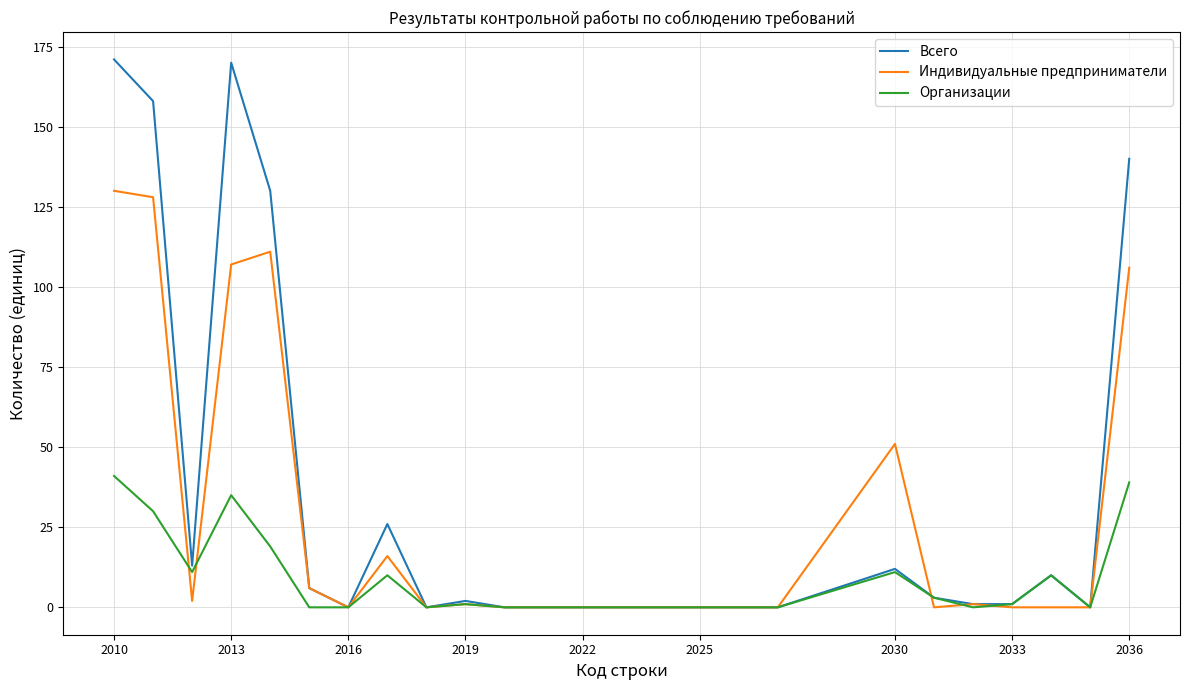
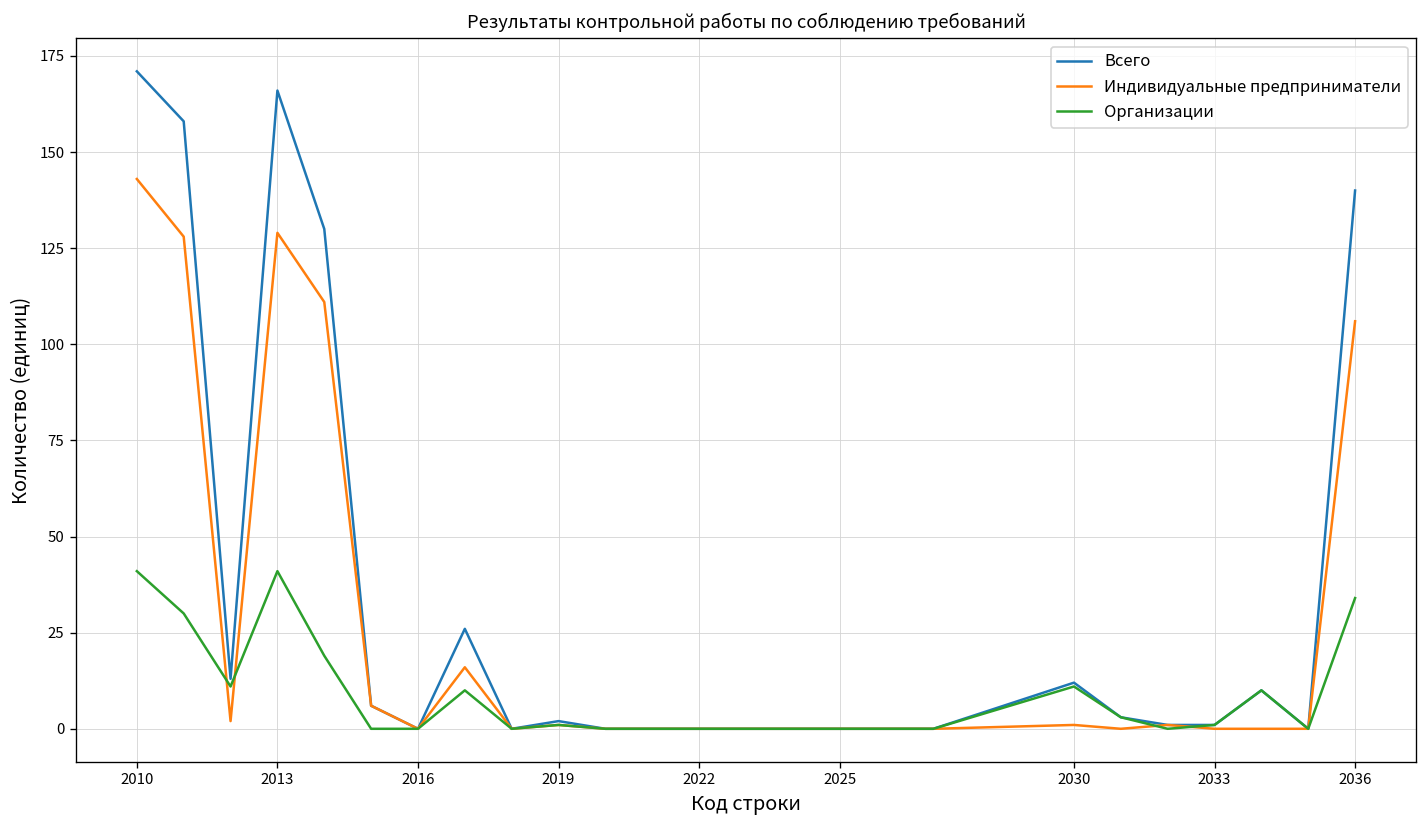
Индивидуальные предприниматели, 2010: 130 -> 143
Всего, 2013: 170 -> 166
Индивидуальные предприниматели, 2013: 107 -> 129
Организации, 2013: 35 -> 41
Индивидуальные предприниматели, 2030: 51 -> 1
Организации, 2036: 39 -> 34
